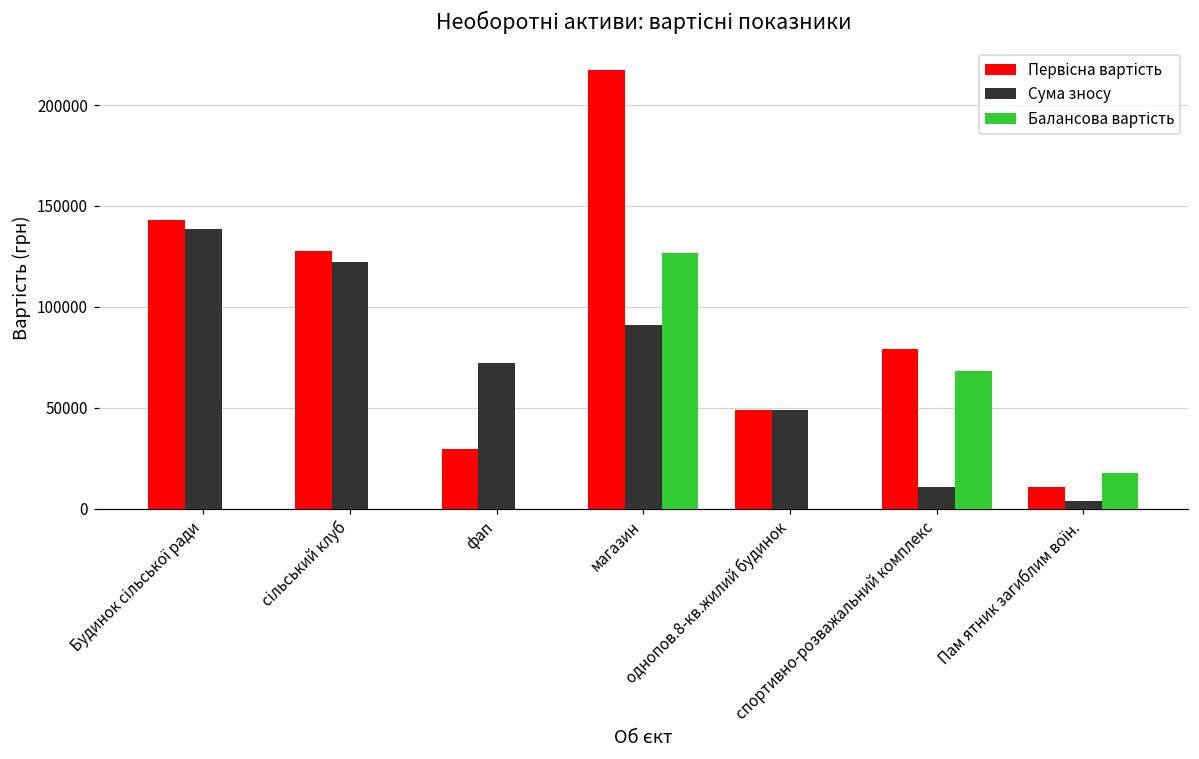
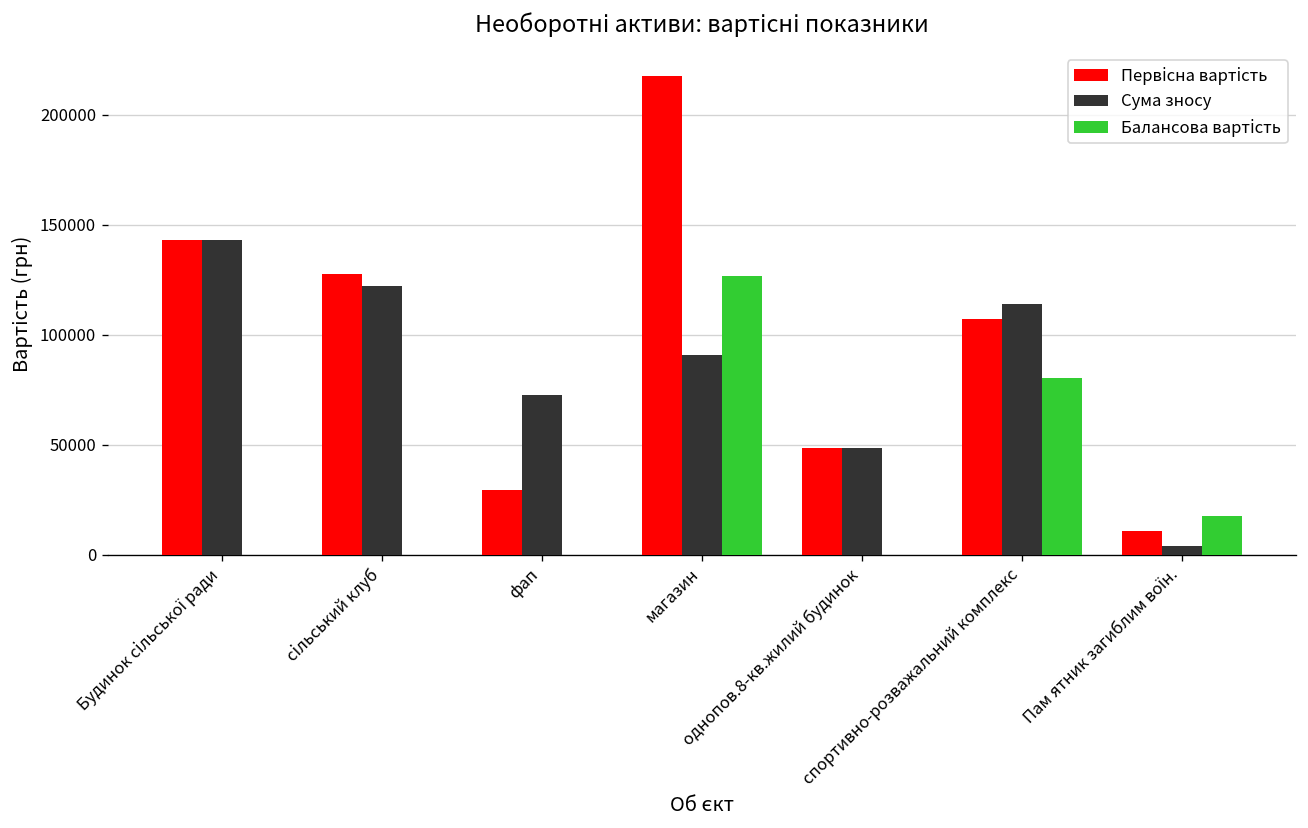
Сума зносу, Будинок сільської ради: 139000 -> 143000
Первісна вартість, спортивно-розважальний комплекс: 79000 -> 107000
Сума зносу, спортивно-розважальний комплекс: 11000 -> 114000
Балансова вартість, спортивно-розважальний комплекс: 68000 -> 80000
